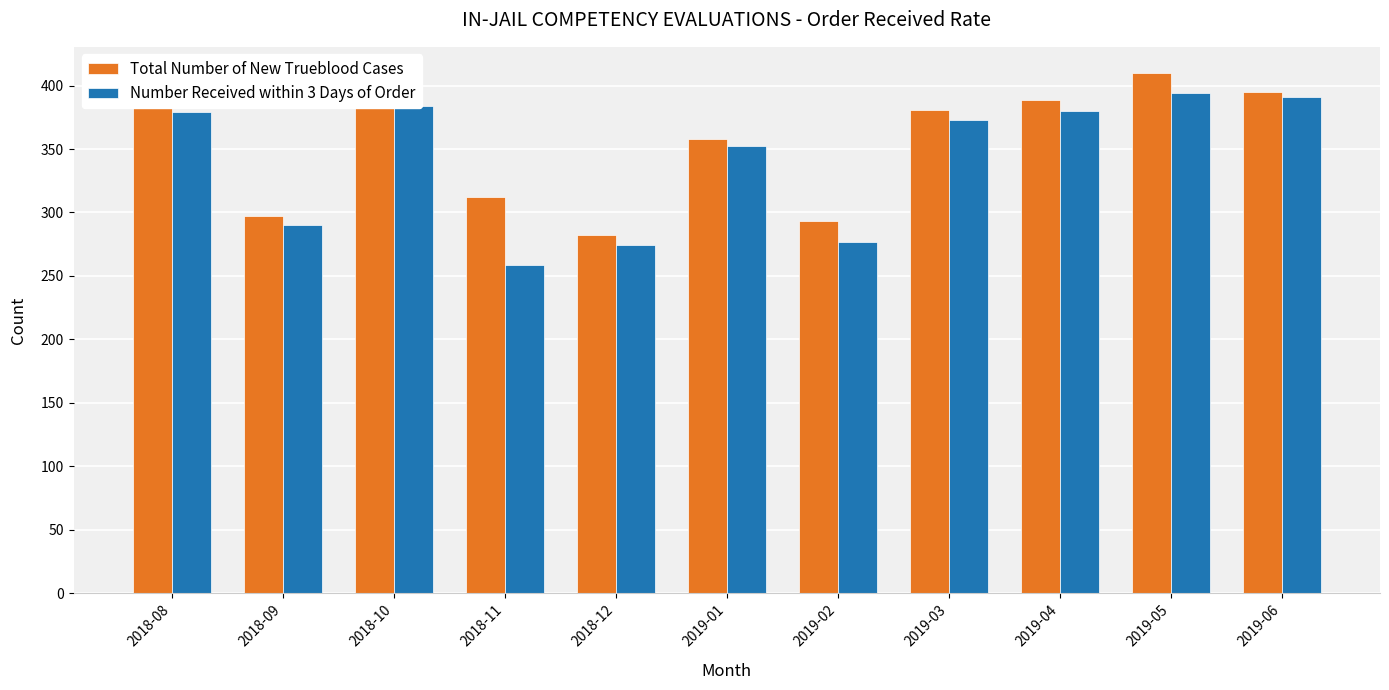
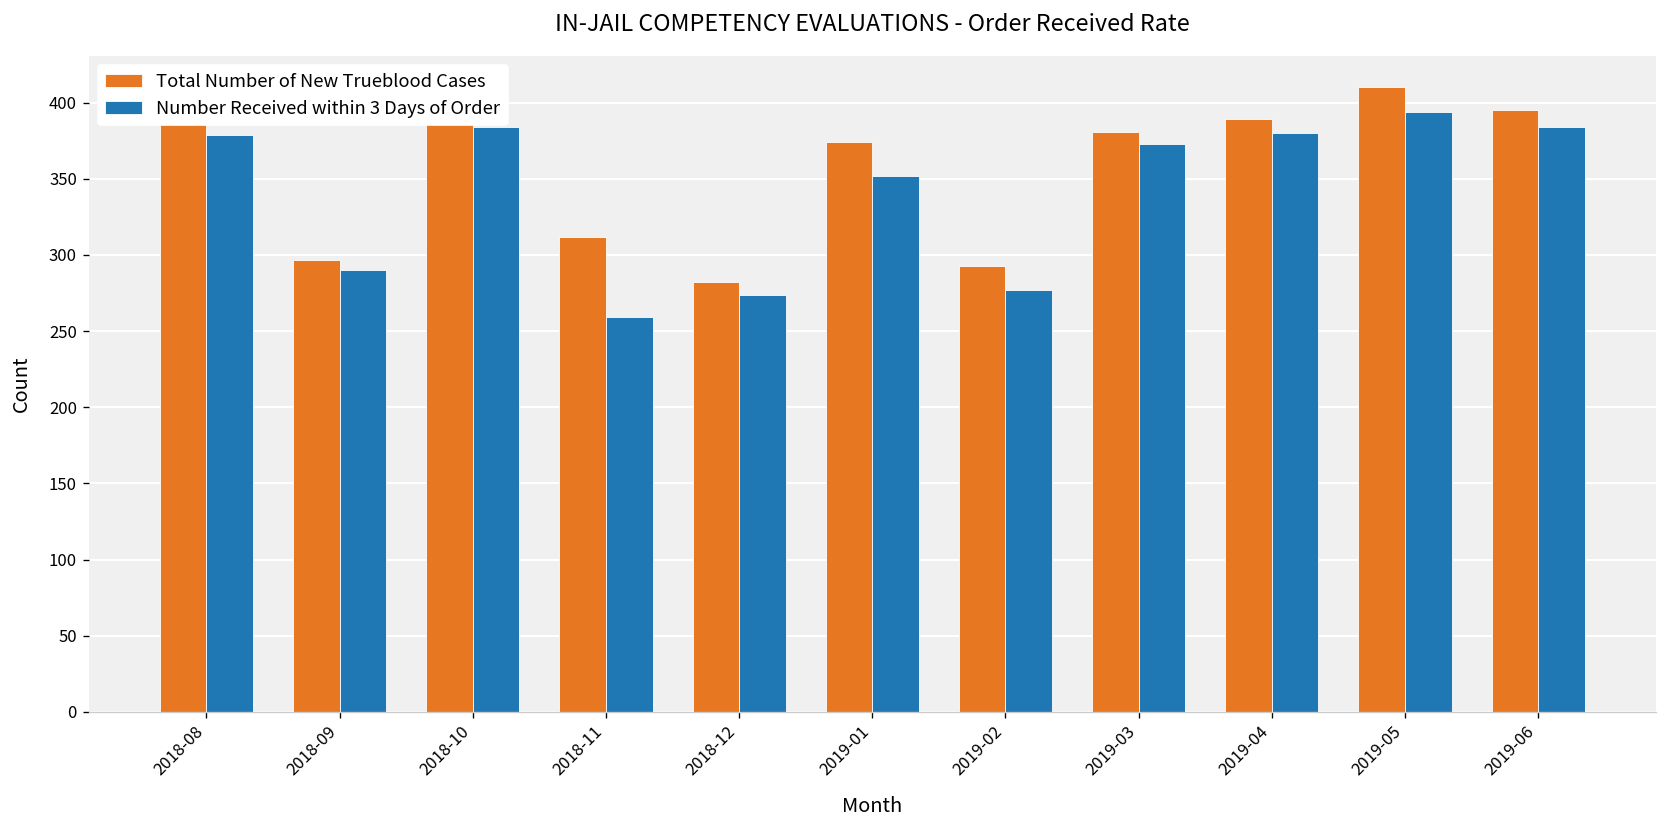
Total Number of New Trueblood Cases, 2019-01: 358 -> 374
Number Received within 3 Days of Order, 2019-06: 391 -> 384
